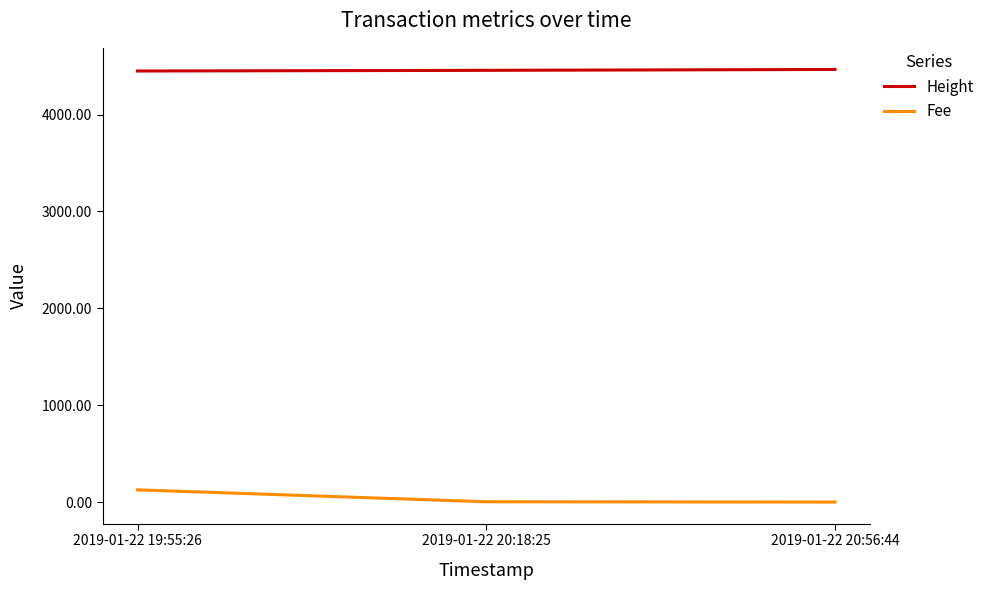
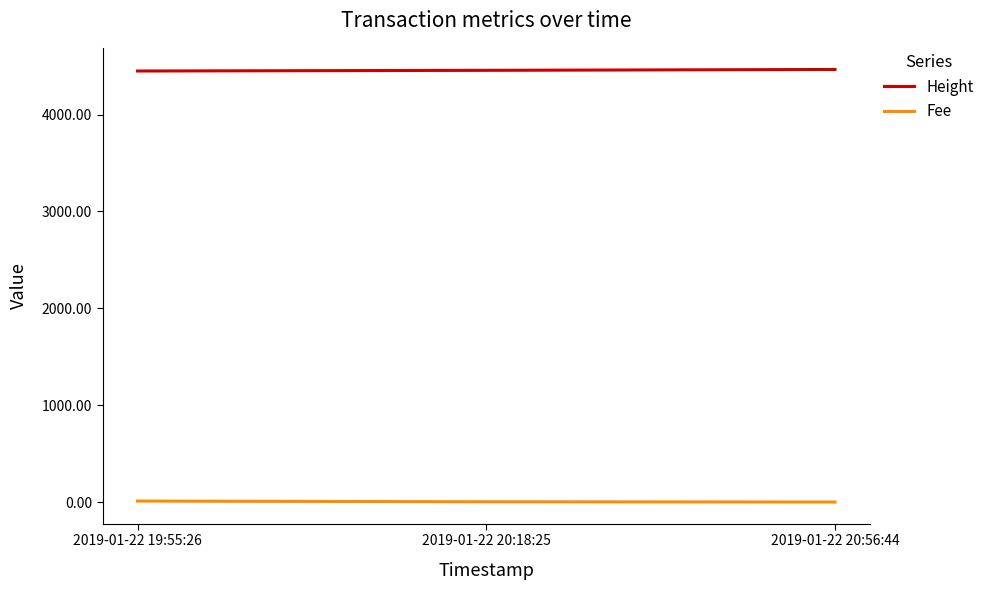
Fee, 2019-01-22 19:55:26: 100 -> 0
